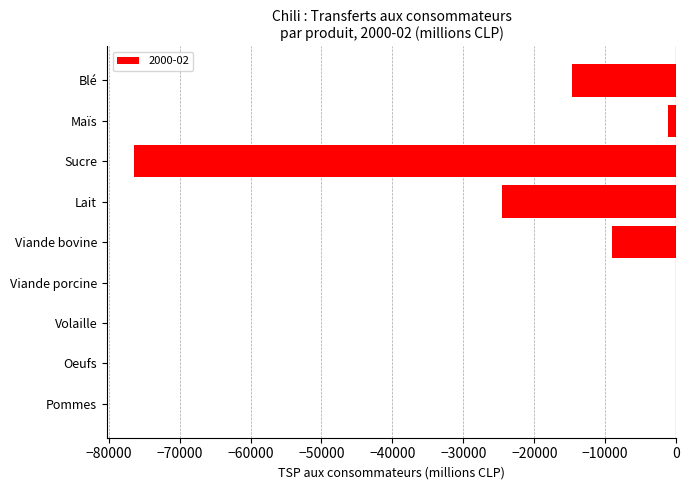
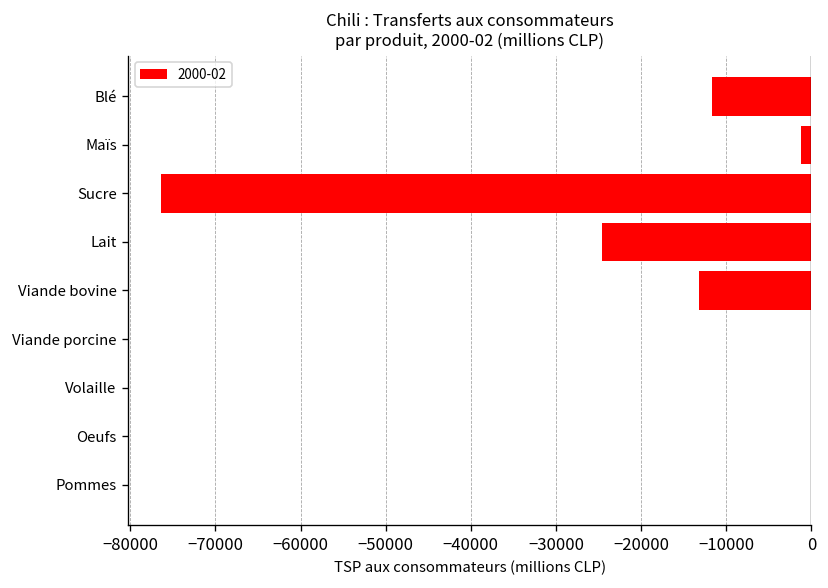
Blé: -15000 -> -12000
Viande bovine: -9000 -> -13000
